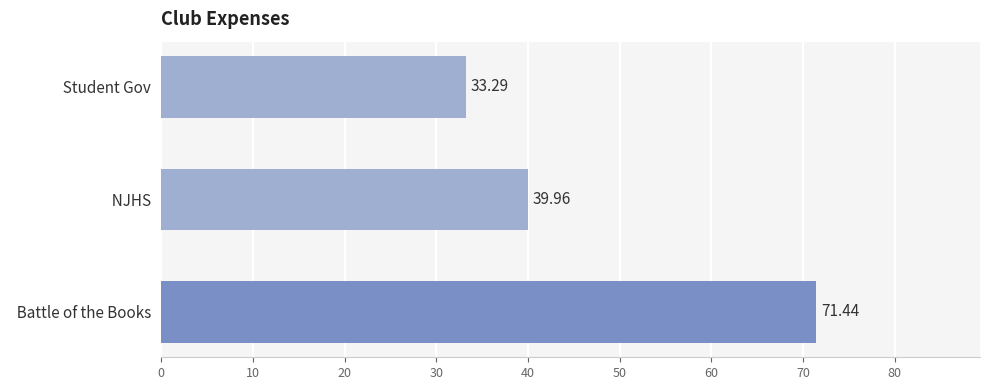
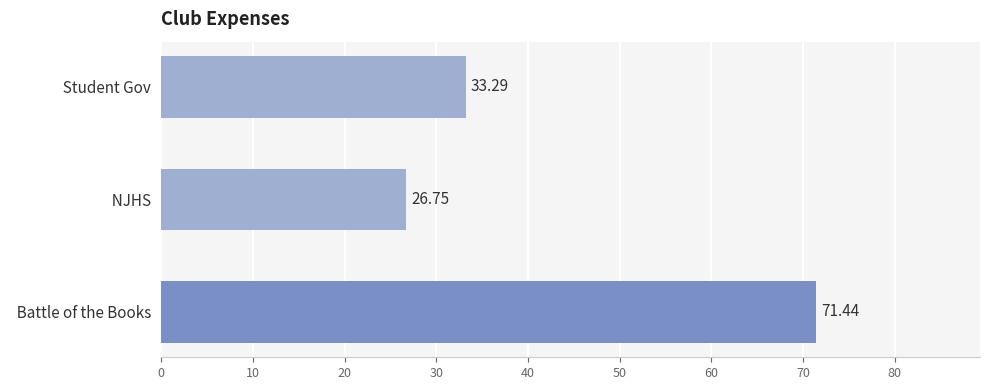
NJHS: 39.96 -> 26.75
